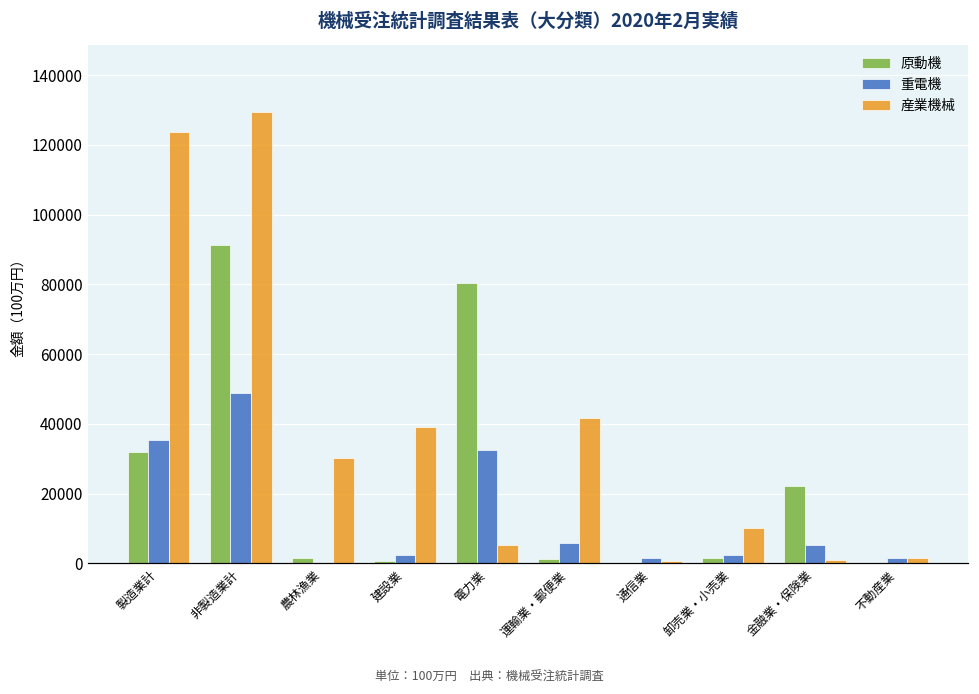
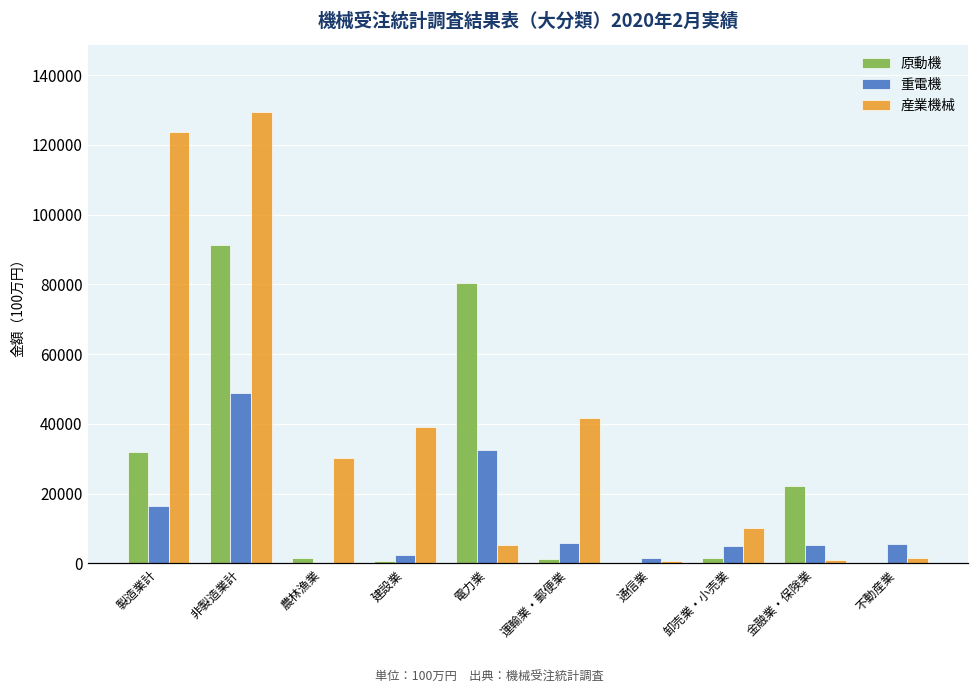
重電機, 製造業計: 35000 -> 17000
重電機, 卸売業・小売業: 3000 -> 5000
重電機, 不動産業: 2000 -> 6000
